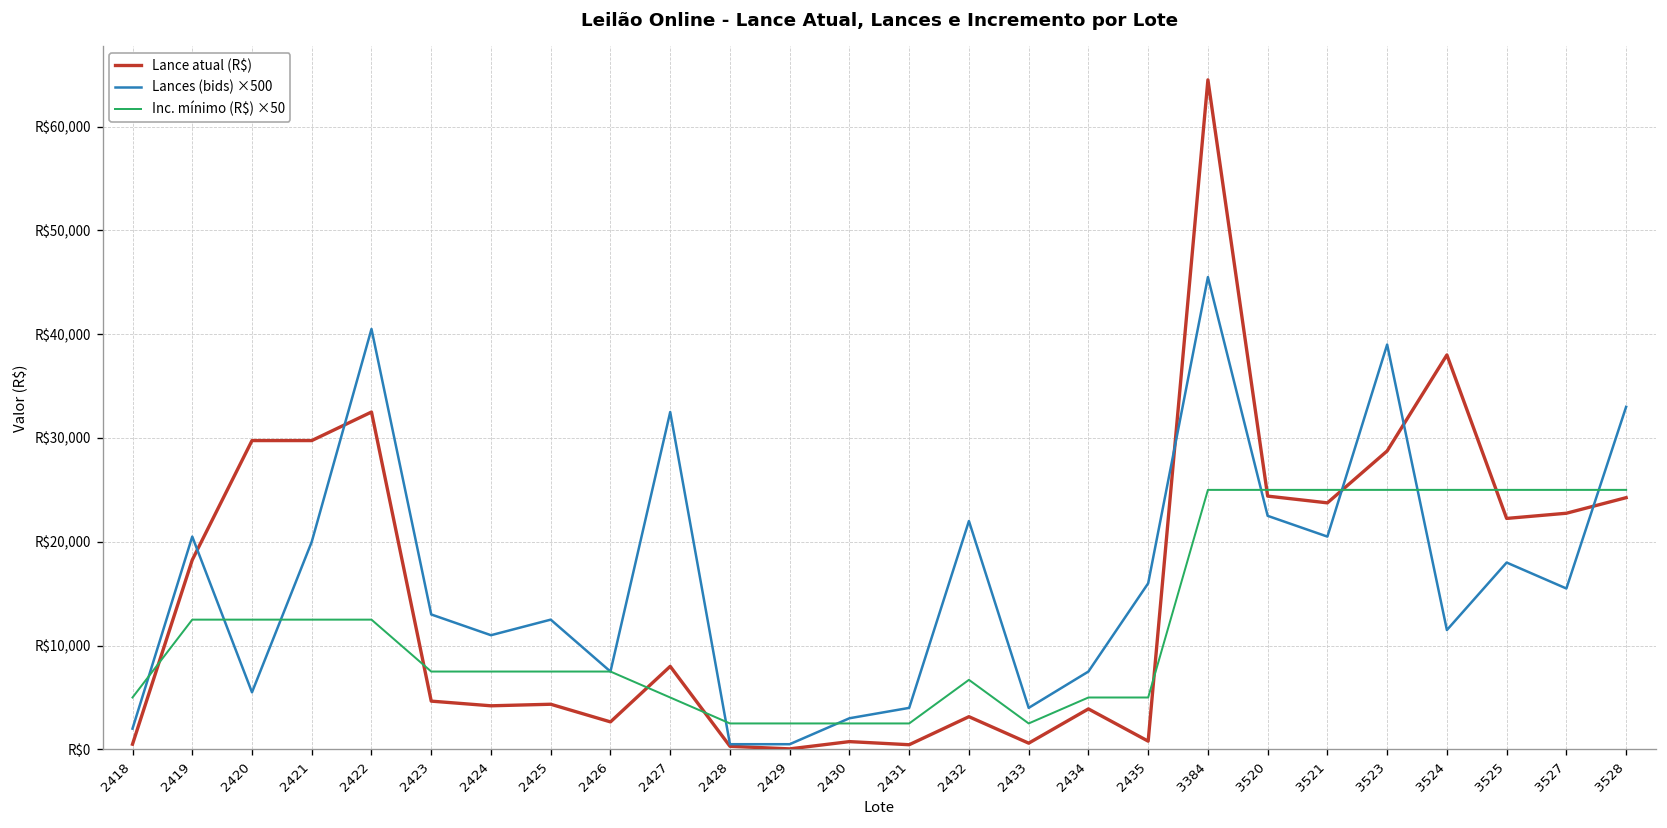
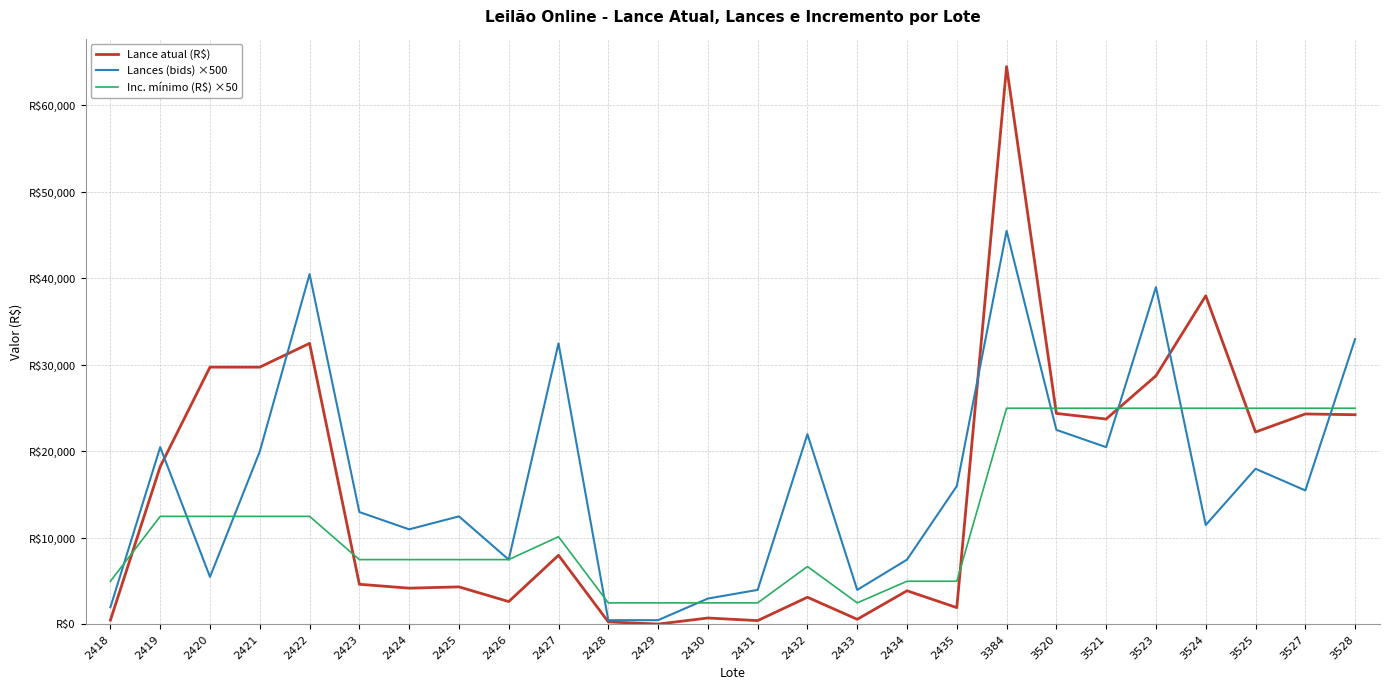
Inc. mínimo (R$) ×50, 2427: R$5,000 -> R$10,000
Lance atual (R$), 2435: R$1,000 -> R$2,000
Lance atual (R$), 3527: R$23,000 -> R$24,000
